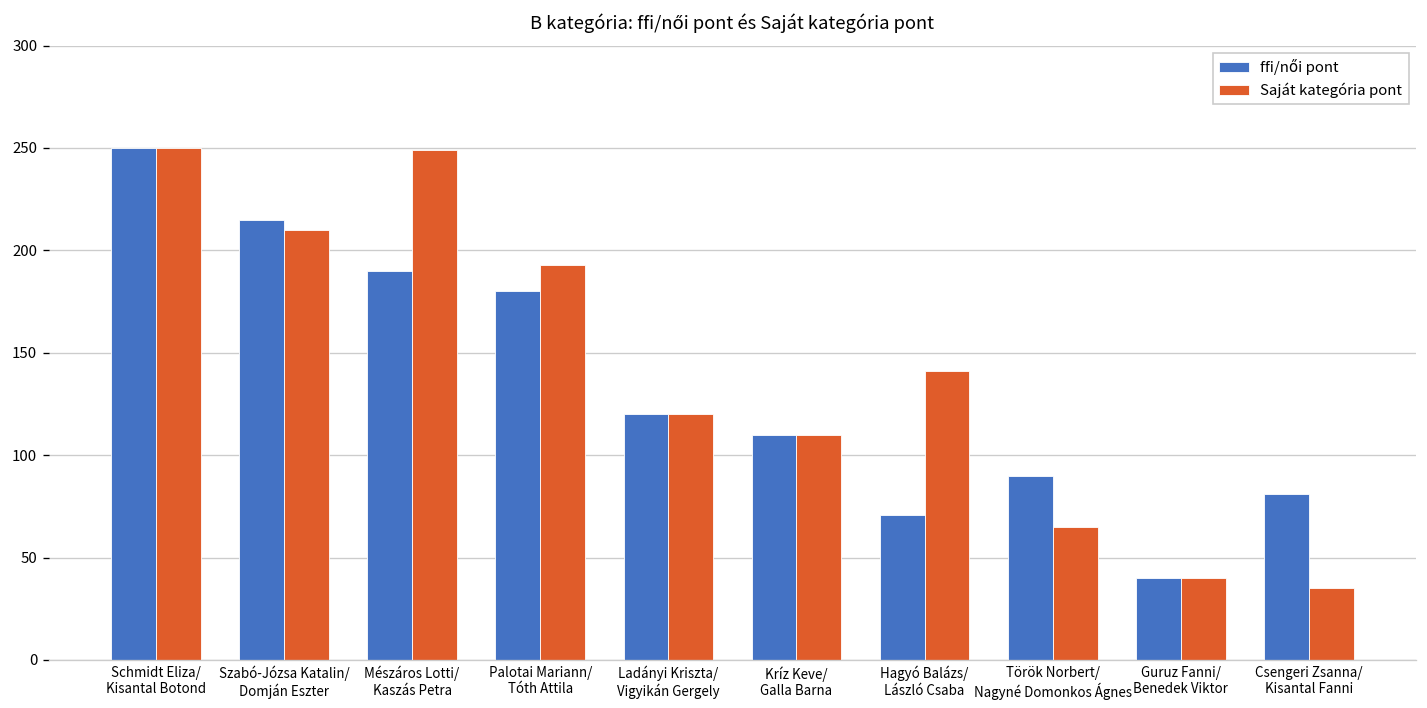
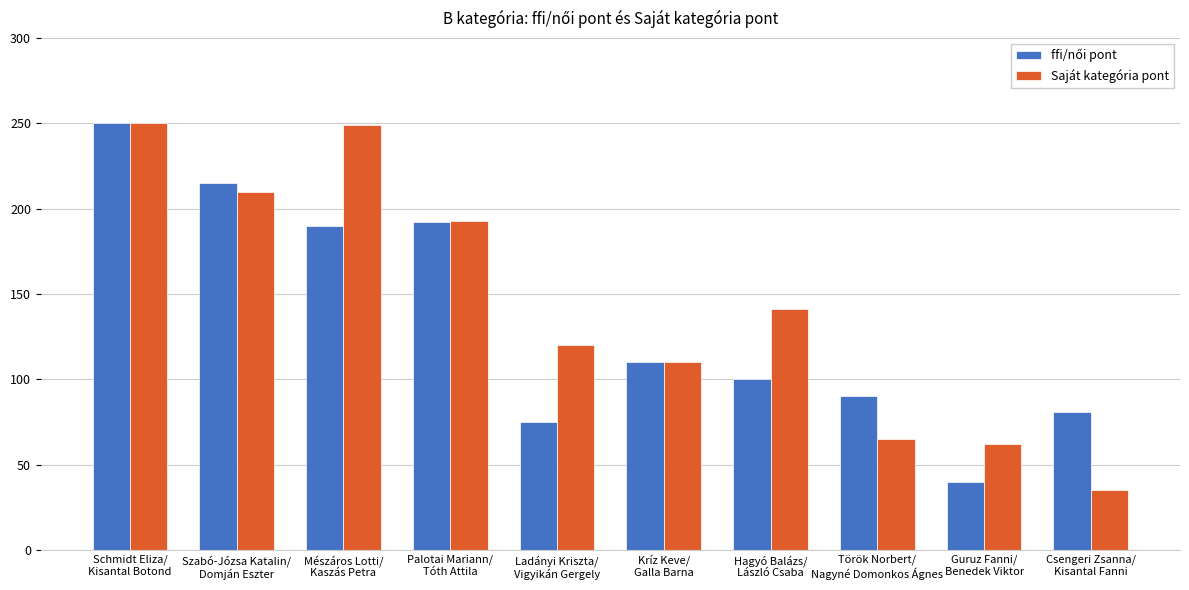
ffi/női pont, Palotai Mariann/ Tóth Attila: 180 -> 192
ffi/női pont, Ladányi Kriszta/ Vigyikán Gergely: 120 -> 75
ffi/női pont, Hagyó Balázs/ László Csaba: 71 -> 100
Saját kategória pont, Guruz Fanni/ Benedek Viktor: 40 -> 62
